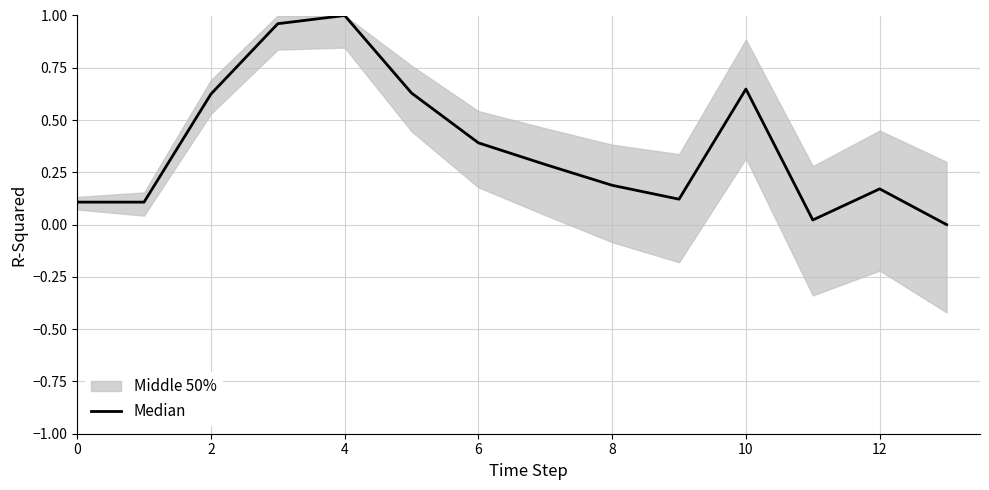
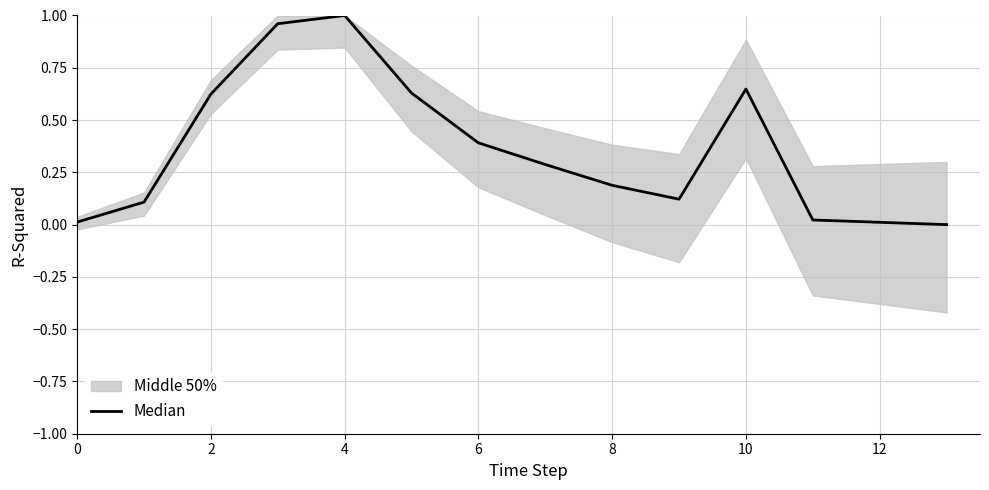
Median, 0: 0.11 -> 0.01
Median, 12: 0.17 -> 0.01
